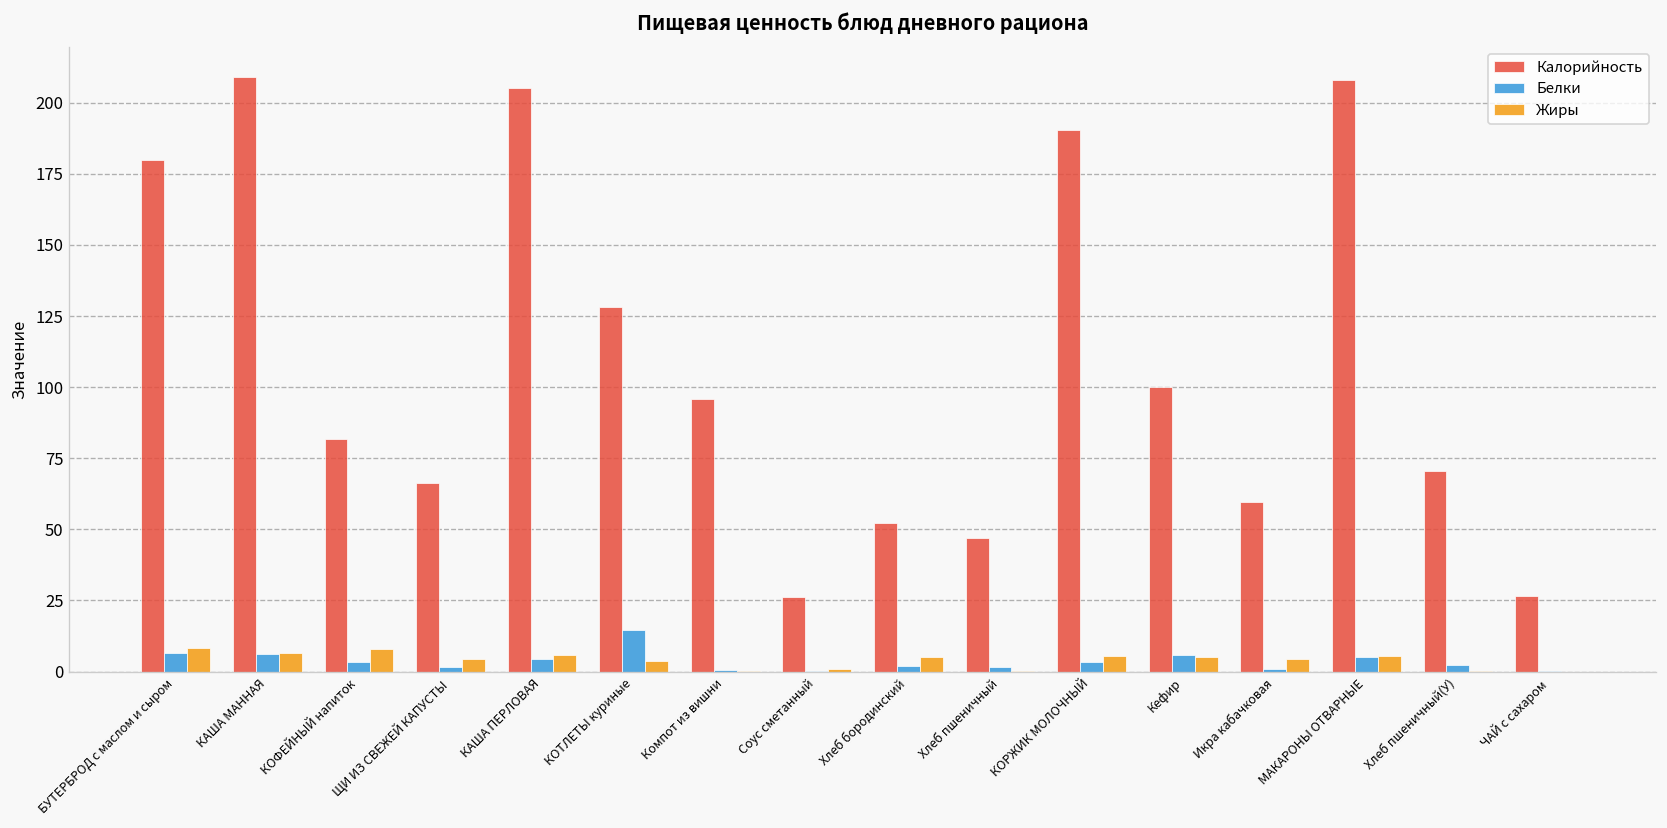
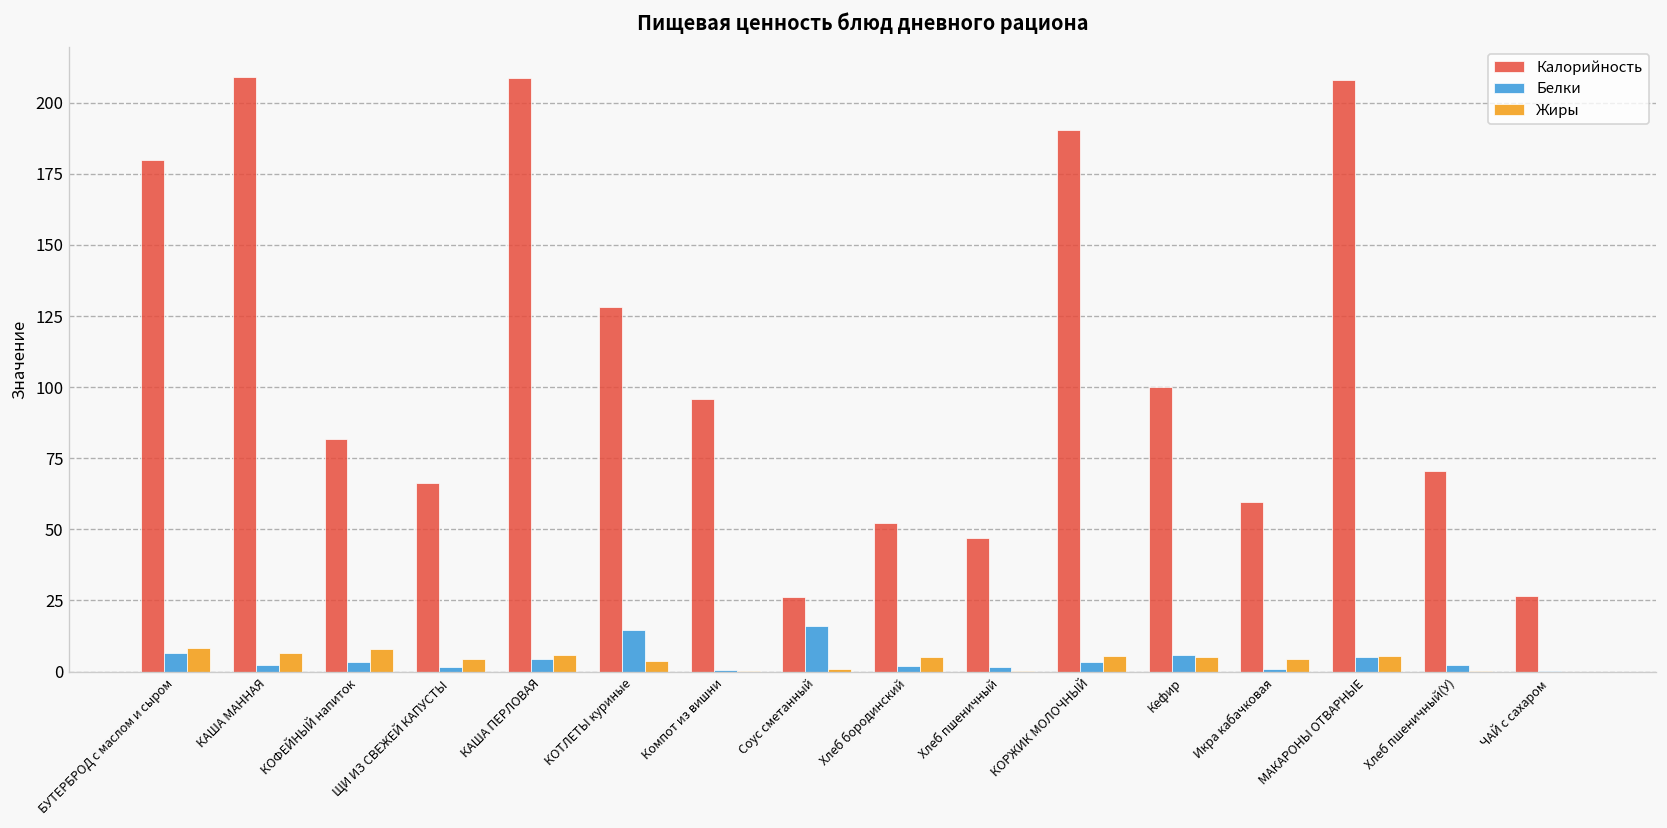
Белки, КАША МАННАЯ: 6 -> 2
Калорийность, КАША ПЕРЛОВАЯ: 205 -> 209
Белки, Соус сметанный: 0 -> 16
